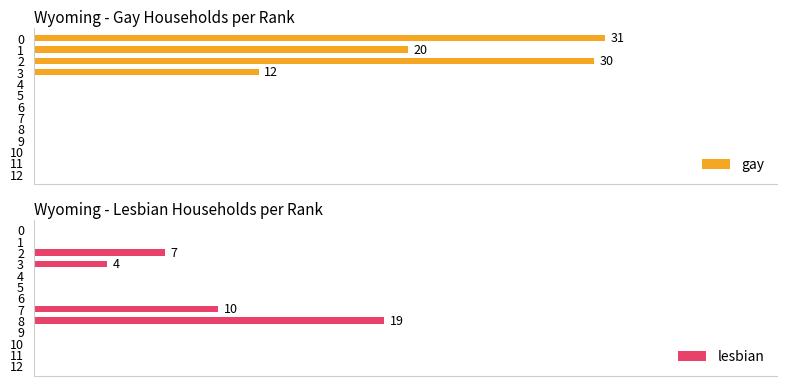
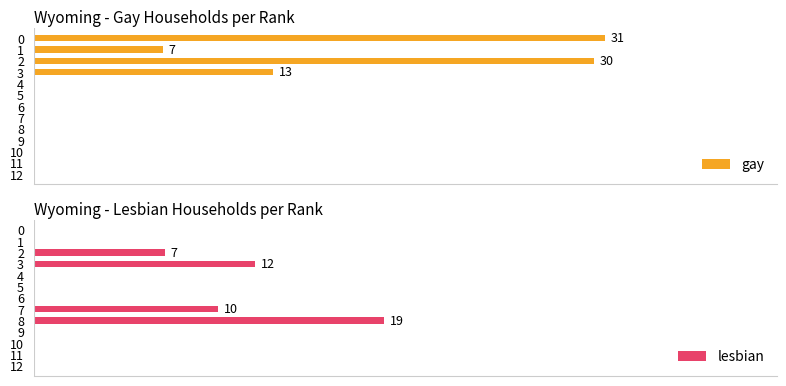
Wyoming - Gay Households per Rank, 1: 20 -> 7
Wyoming - Gay Households per Rank, 3: 12 -> 13
Wyoming - Lesbian Households per Rank, 3: 4 -> 12
